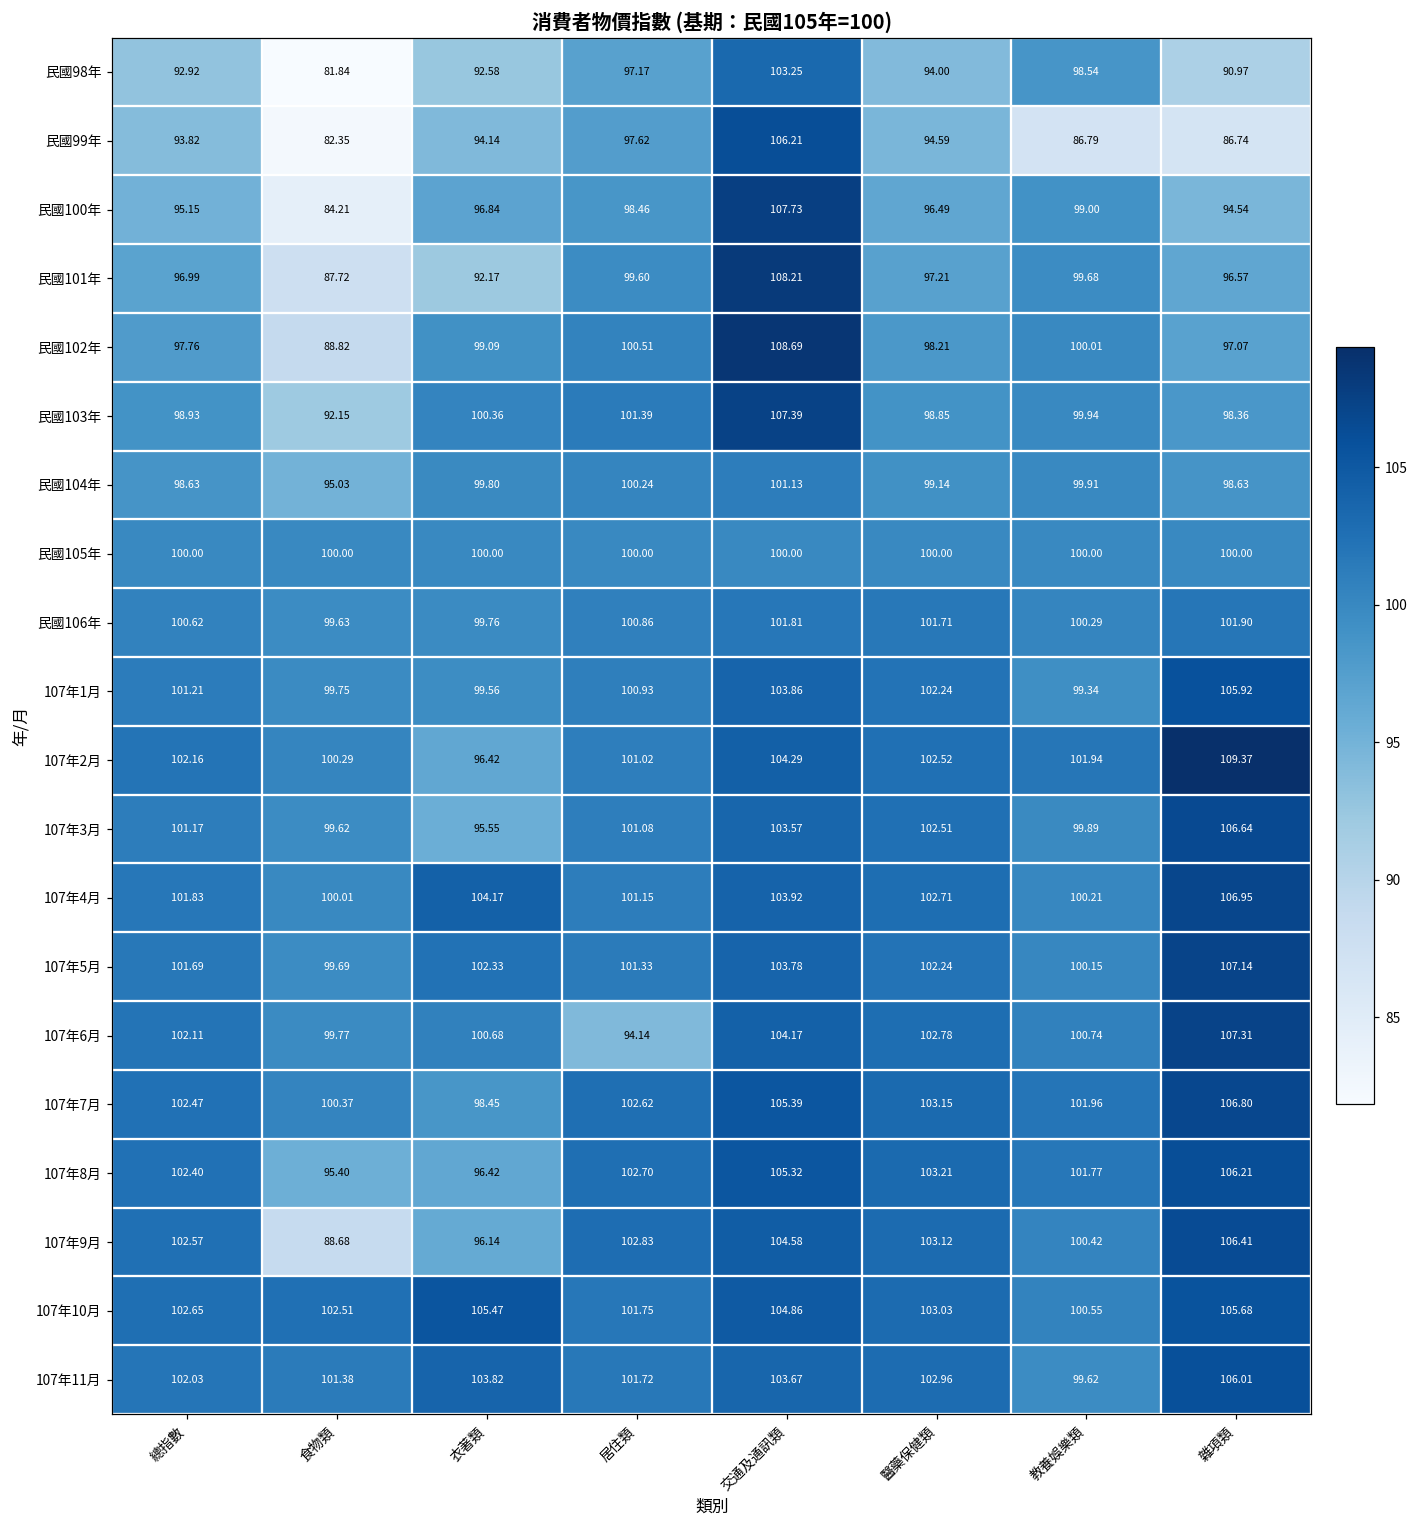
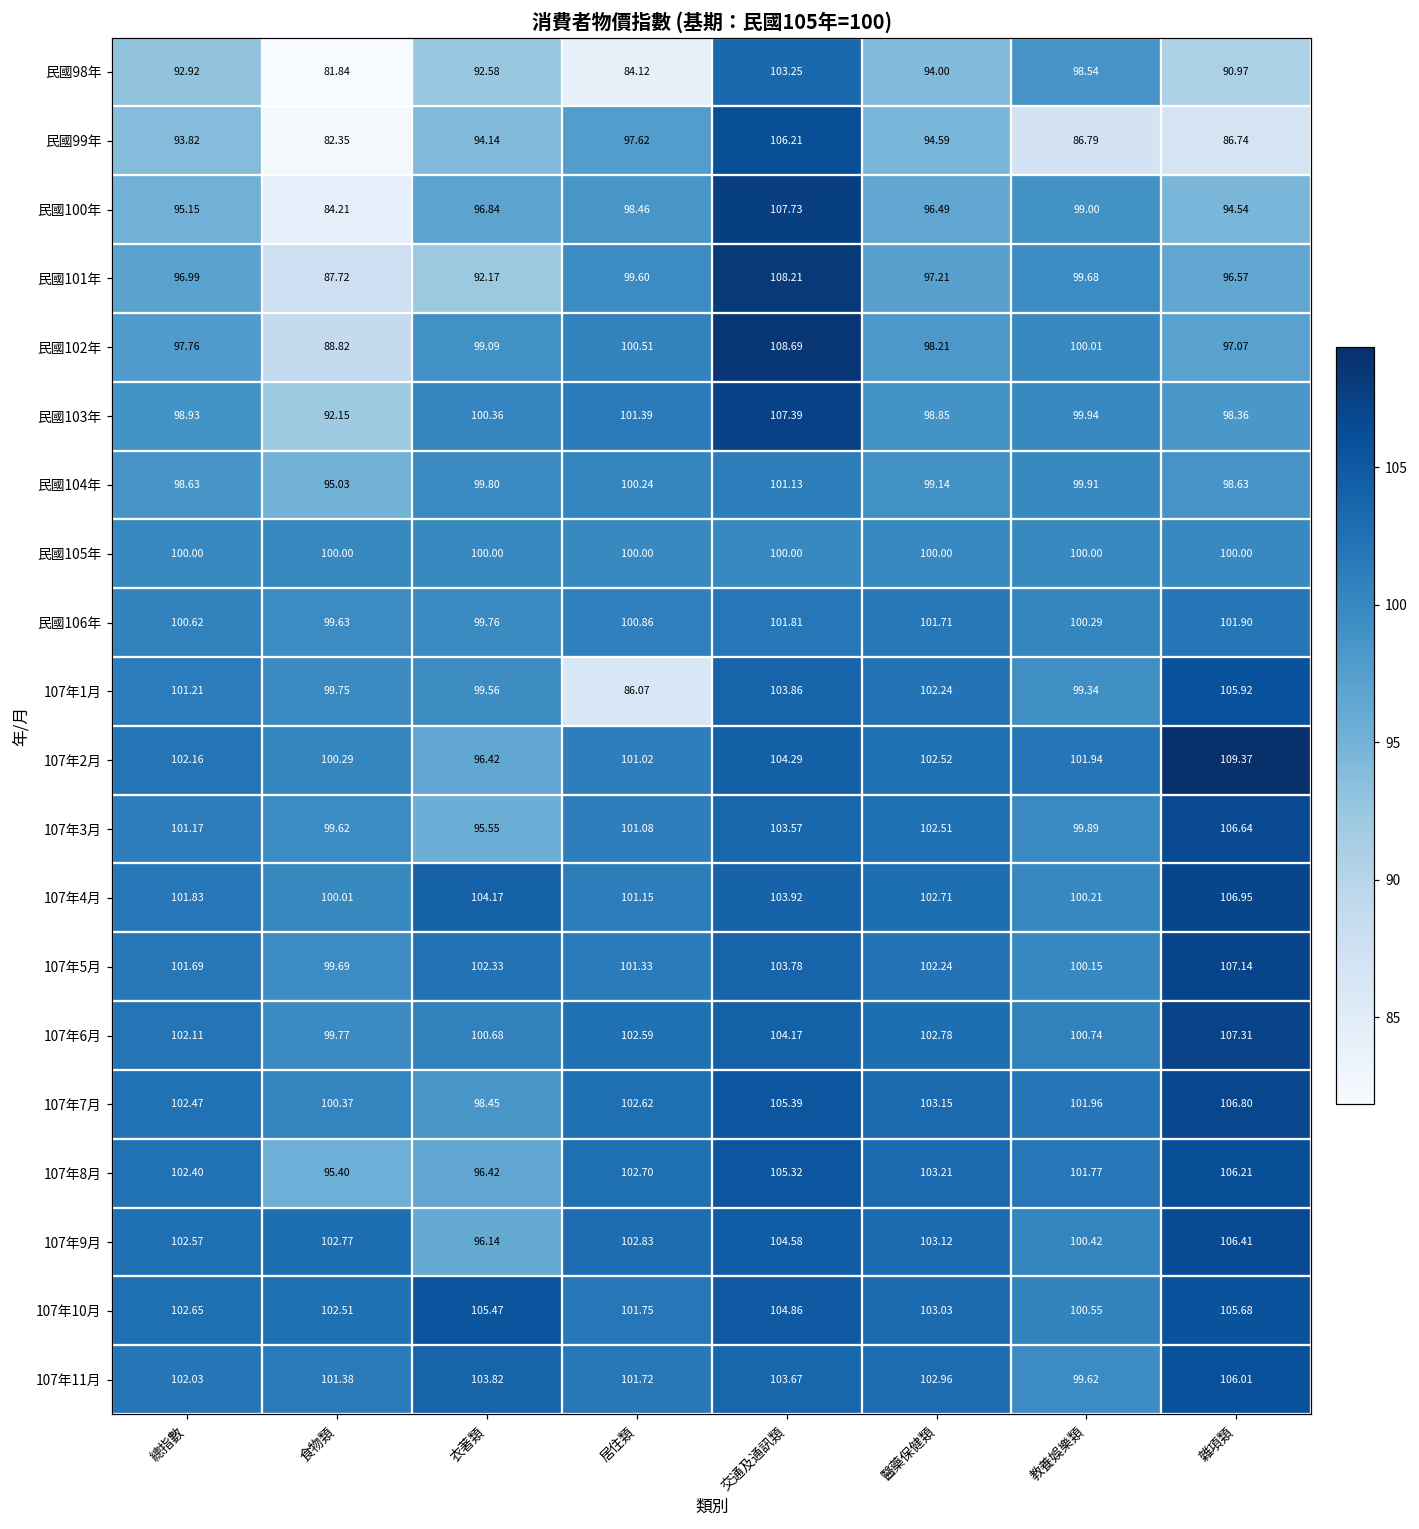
民國98年, 居住類: 97.17 -> 84.12
107年1月, 居住類: 100.93 -> 86.07
107年6月, 居住類: 94.14 -> 102.59
107年9月, 食物類: 88.68 -> 102.77
